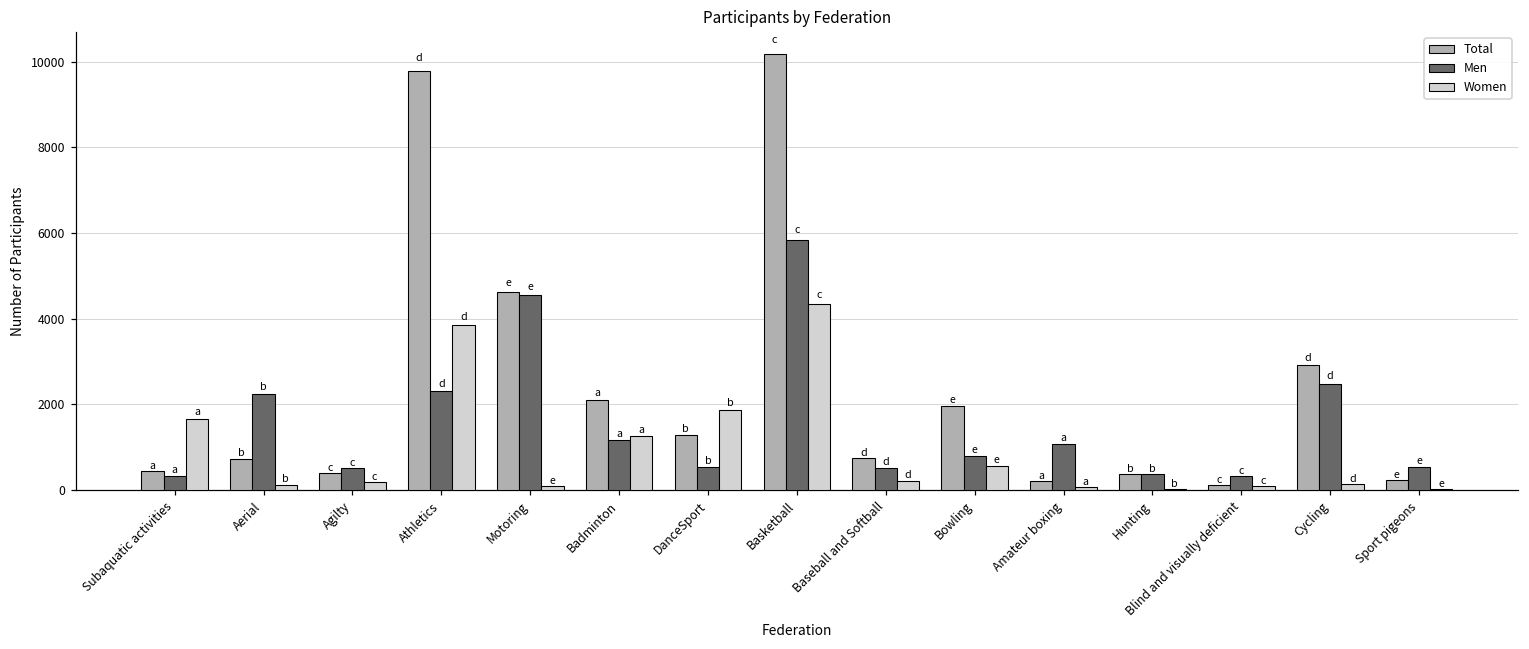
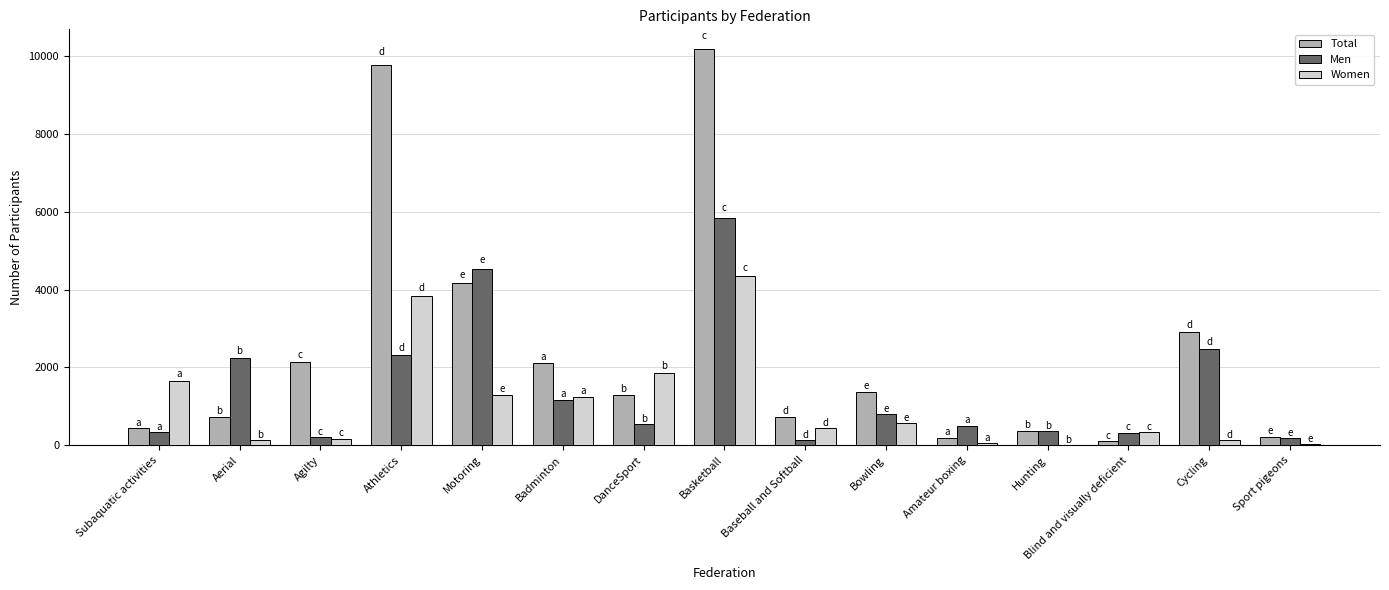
Total, Agilty: 400 -> 2100
Men, Agilty: 500 -> 200
Total, Motoring: 4600 -> 4200
Women, Motoring: 100 -> 1300
Men, Baseball and Softball: 500 -> 100
Women, Baseball and Softball: 200 -> 400
Total, Bowling: 1900 -> 1400
Men, Amateur boxing: 1100 -> 500
Women, Blind and visually deficient: 100 -> 300
Men, Sport pigeons: 500 -> 200
